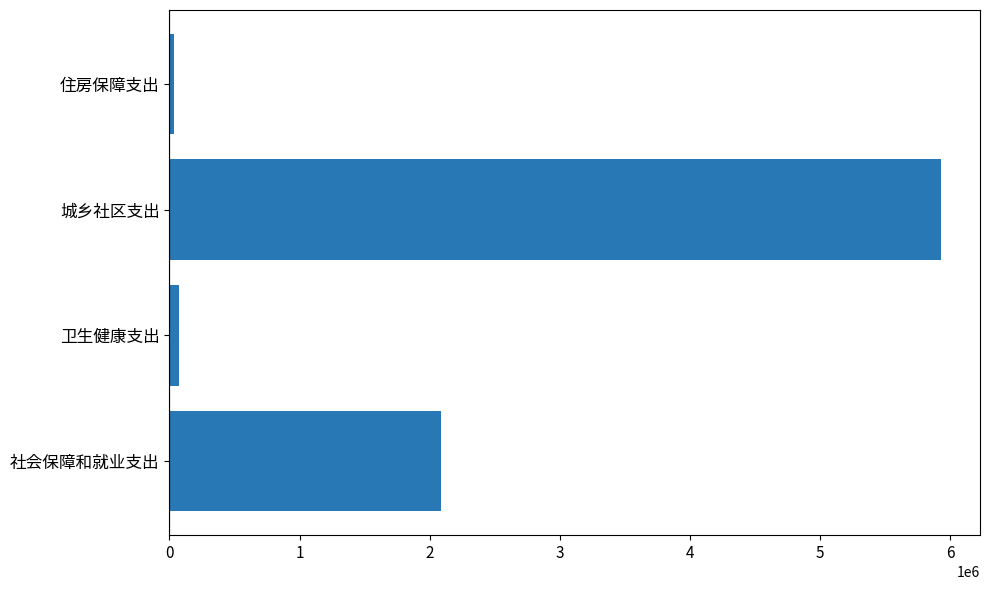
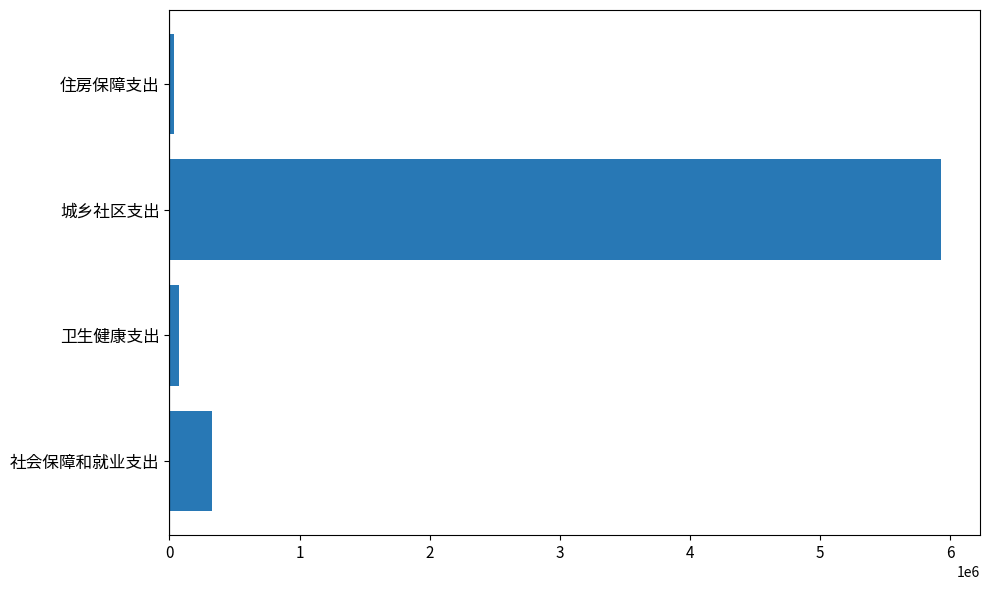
社会保障和就业支出: 2080000 -> 320000
